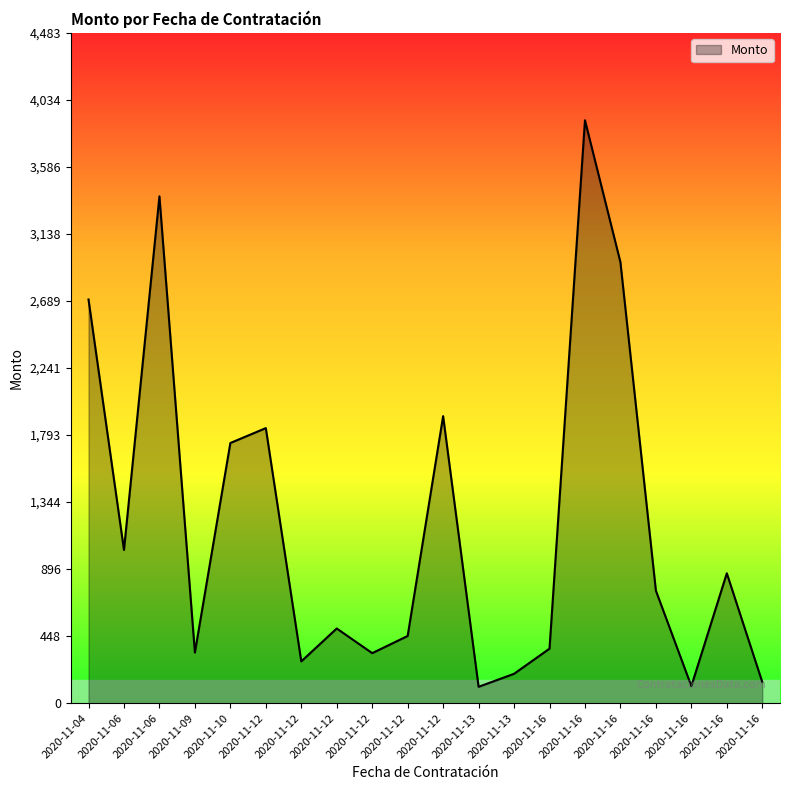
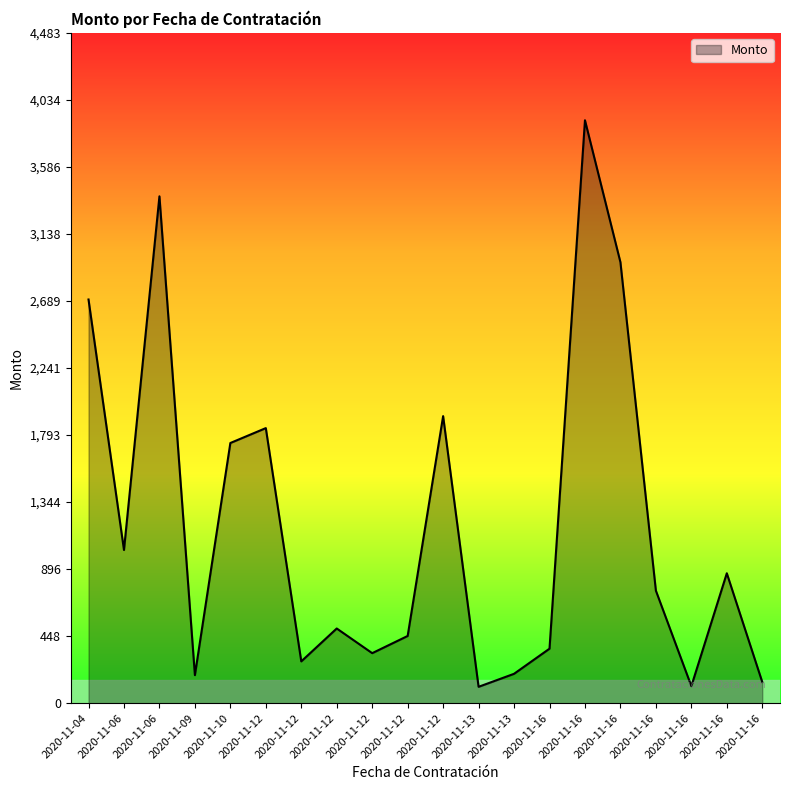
2020-11-09: 340 -> 190
